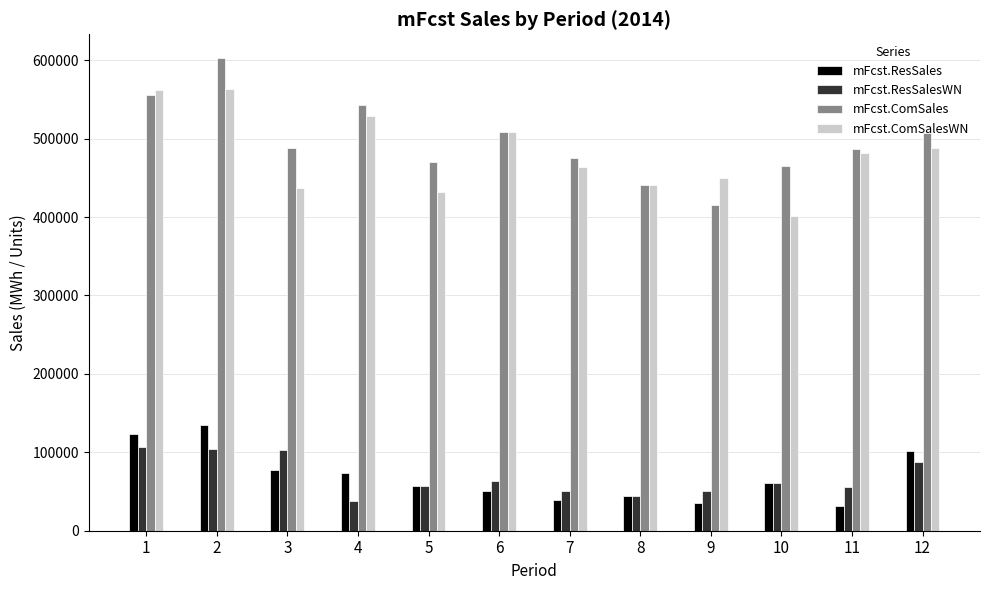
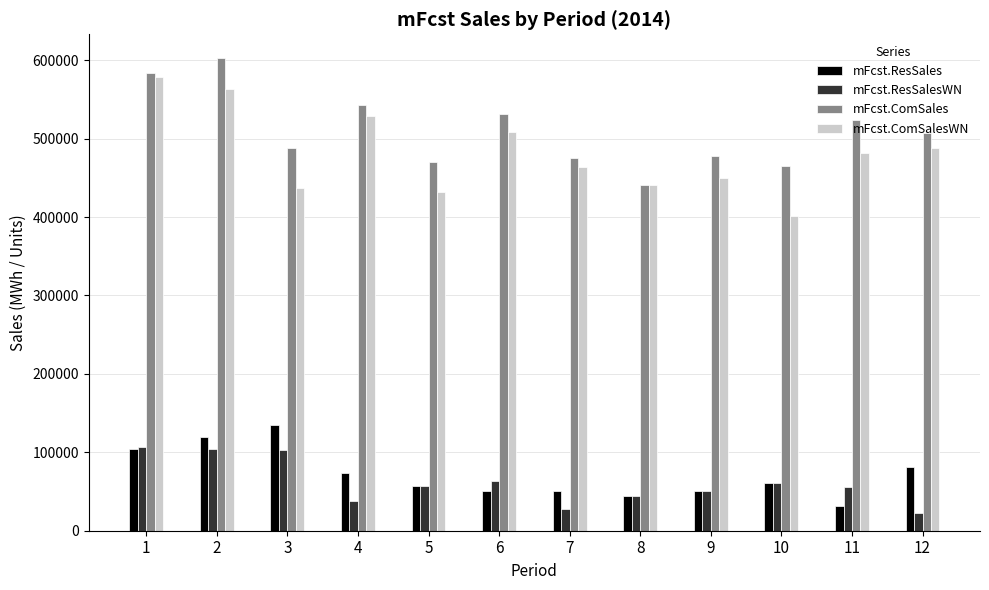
mFcst.ResSales, 1: 120000 -> 100000
mFcst.ComSales, 1: 560000 -> 580000
mFcst.ComSalesWN, 1: 560000 -> 580000
mFcst.ResSales, 2: 130000 -> 120000
mFcst.ResSales, 3: 80000 -> 130000
mFcst.ComSales, 6: 510000 -> 530000
mFcst.ResSales, 7: 40000 -> 50000
mFcst.ResSalesWN, 7: 50000 -> 30000
mFcst.ResSales, 9: 40000 -> 50000
mFcst.ComSales, 9: 420000 -> 480000
mFcst.ComSales, 11: 490000 -> 520000
mFcst.ResSales, 12: 100000 -> 80000
mFcst.ResSalesWN, 12: 90000 -> 20000
